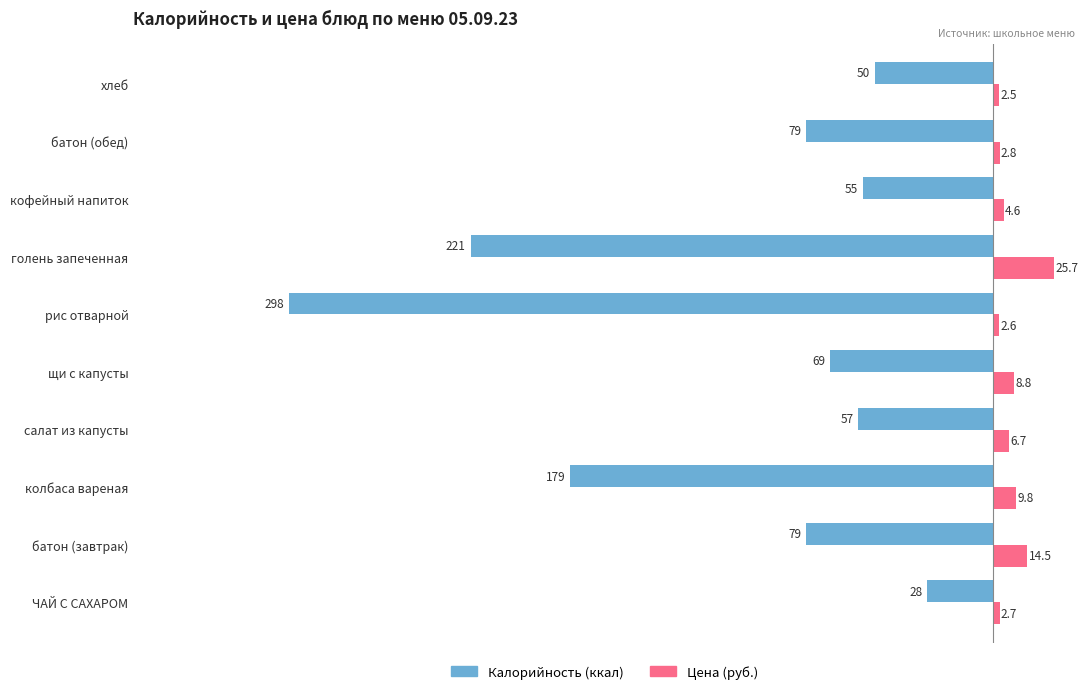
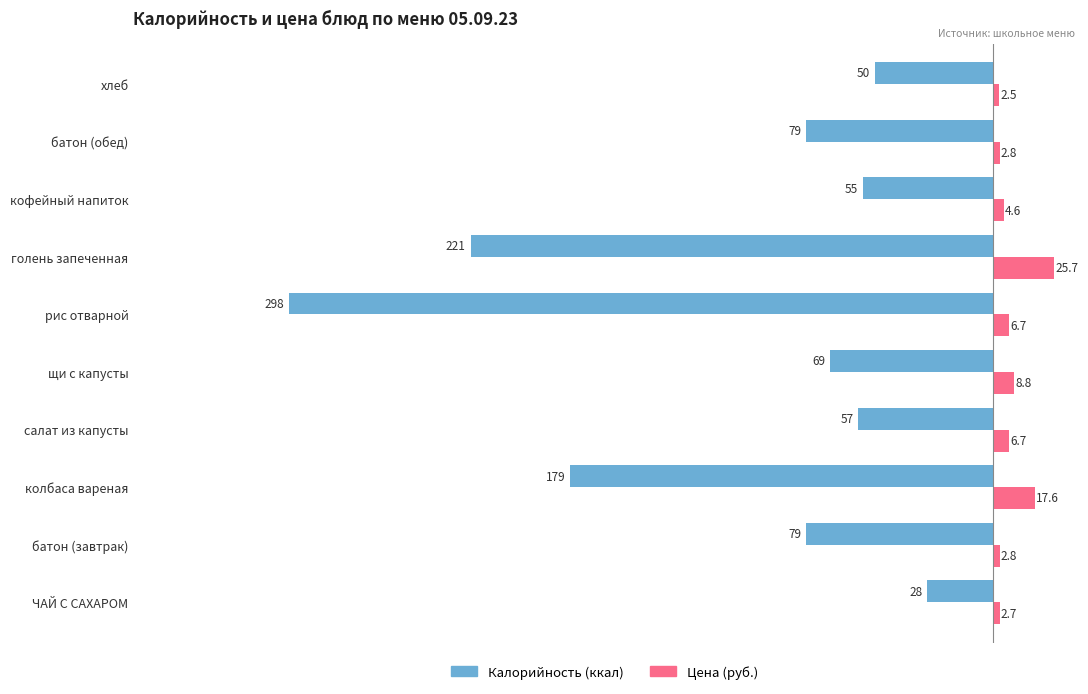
Цена (руб.), рис отварной: 2.6 -> 6.7
Цена (руб.), колбаса вареная: 9.8 -> 17.6
Цена (руб.), батон (завтрак): 14.5 -> 2.8
